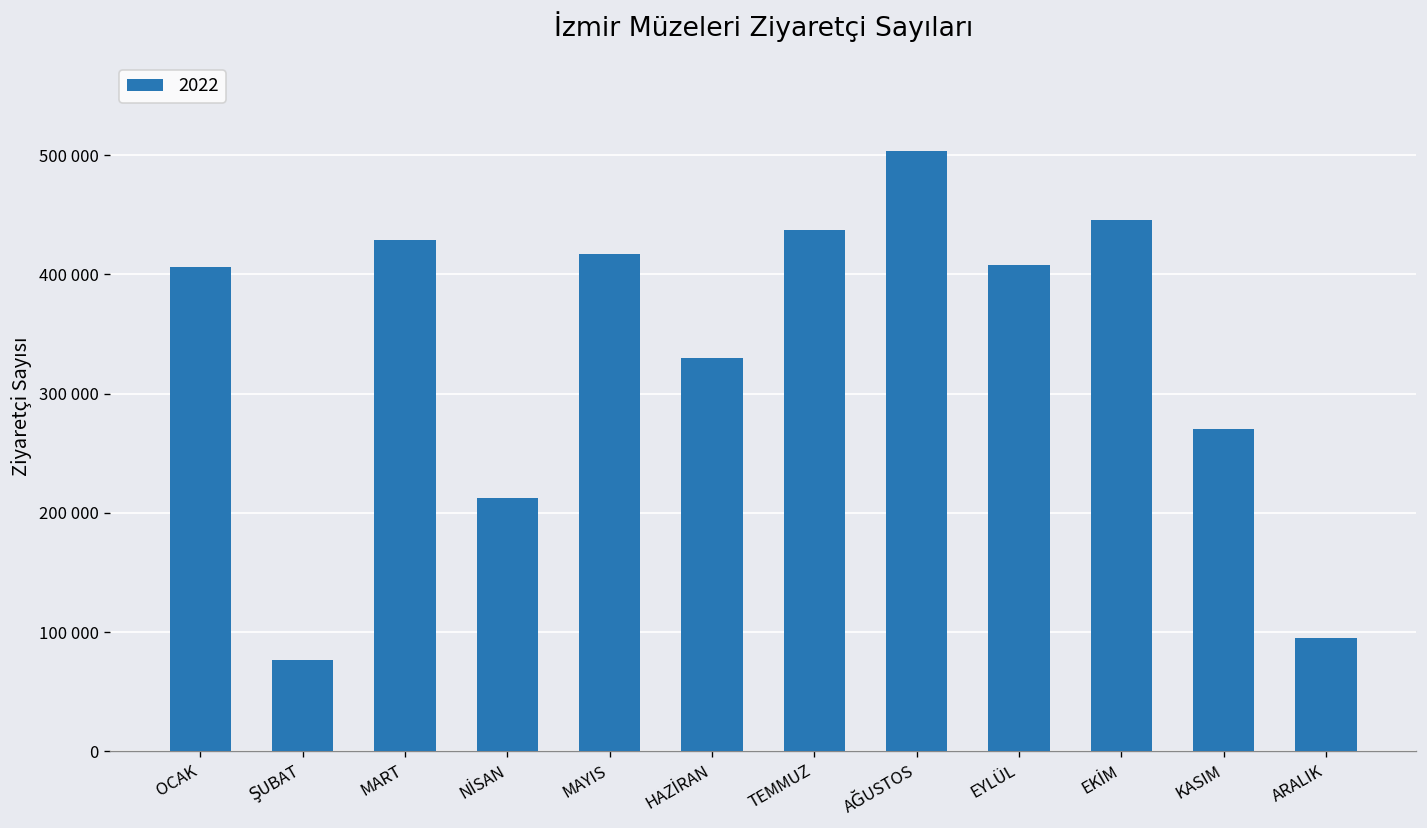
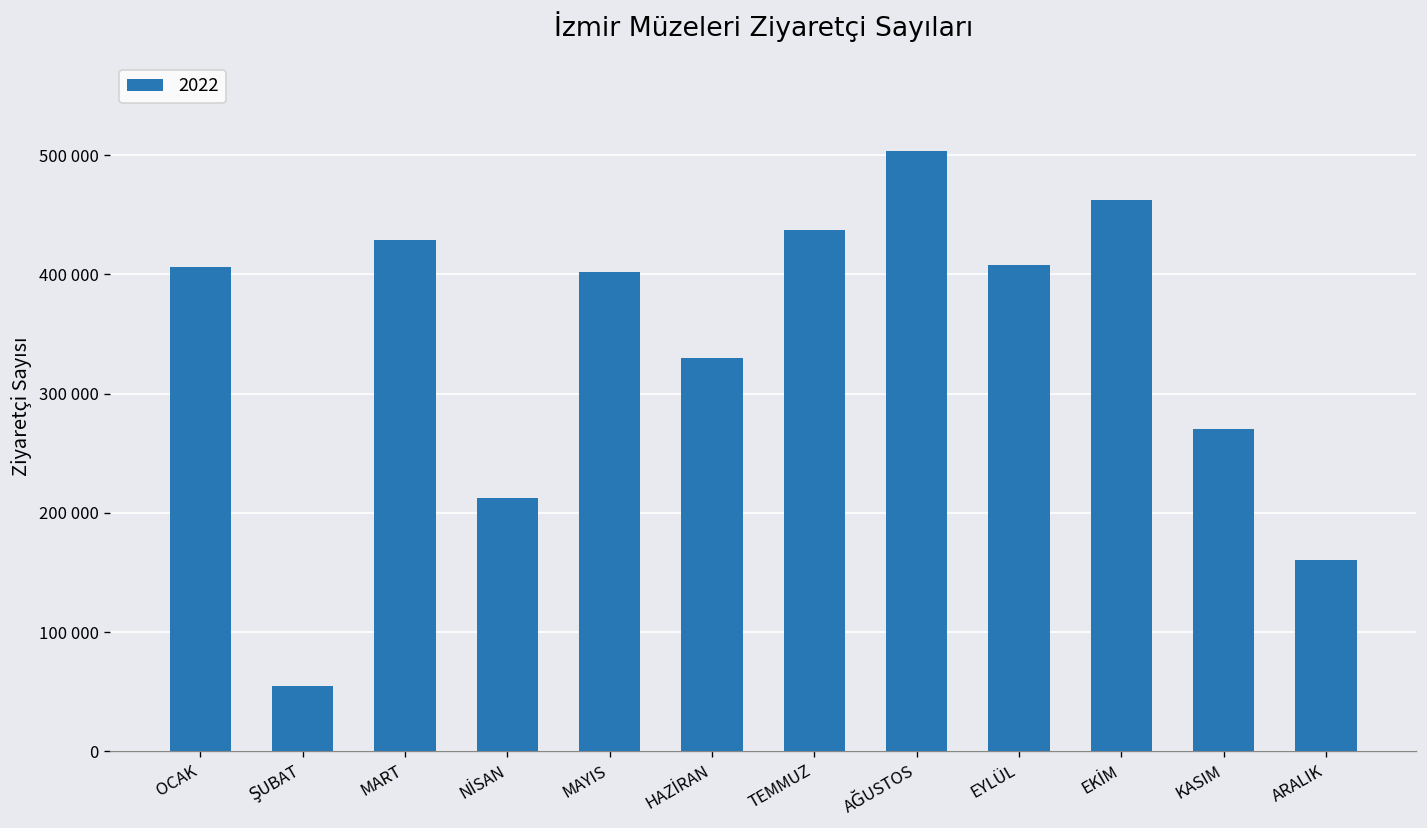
ŞUBAT: 80000 -> 50000
MAYIS: 420000 -> 400000
EKİM: 450000 -> 460000
ARALIK: 100000 -> 160000
